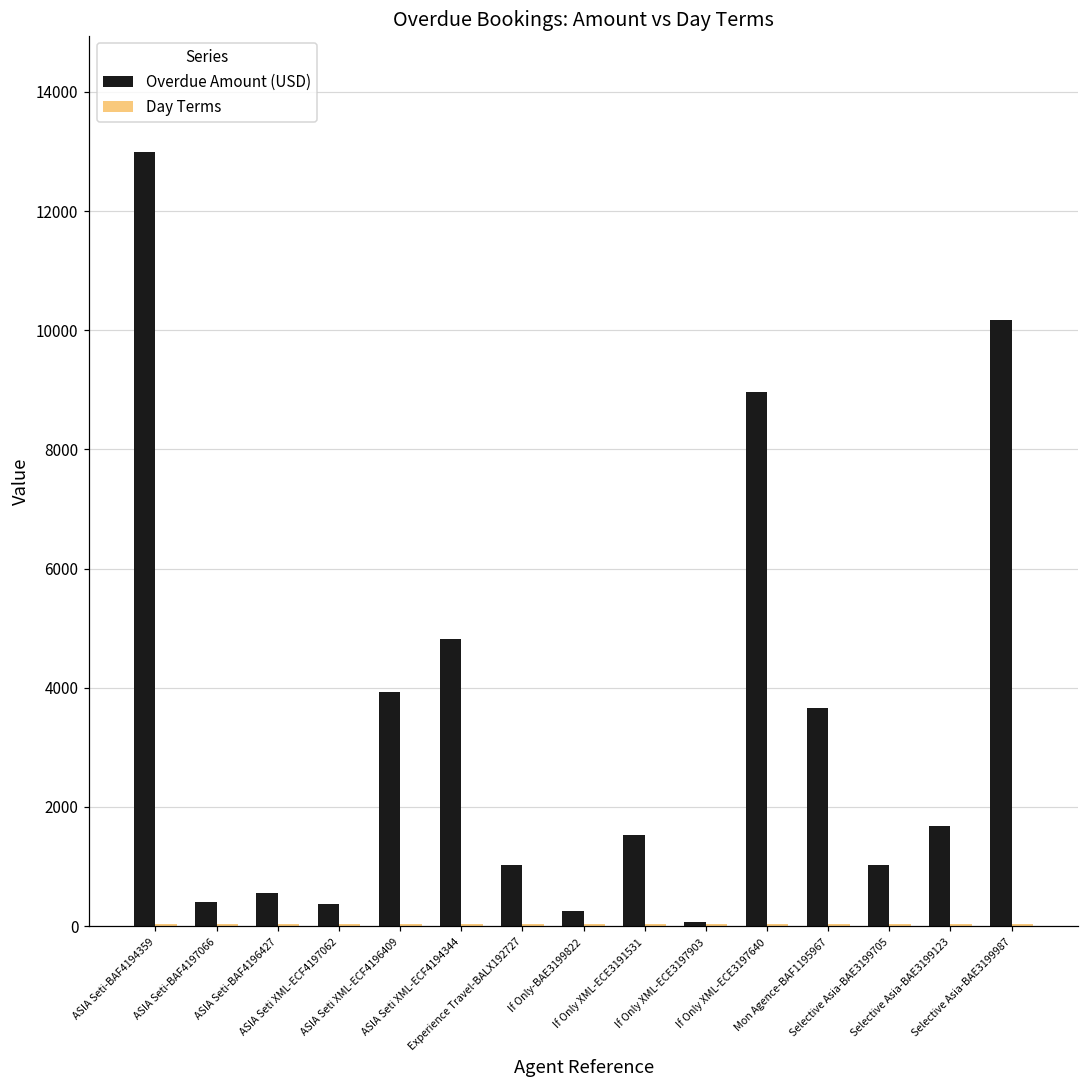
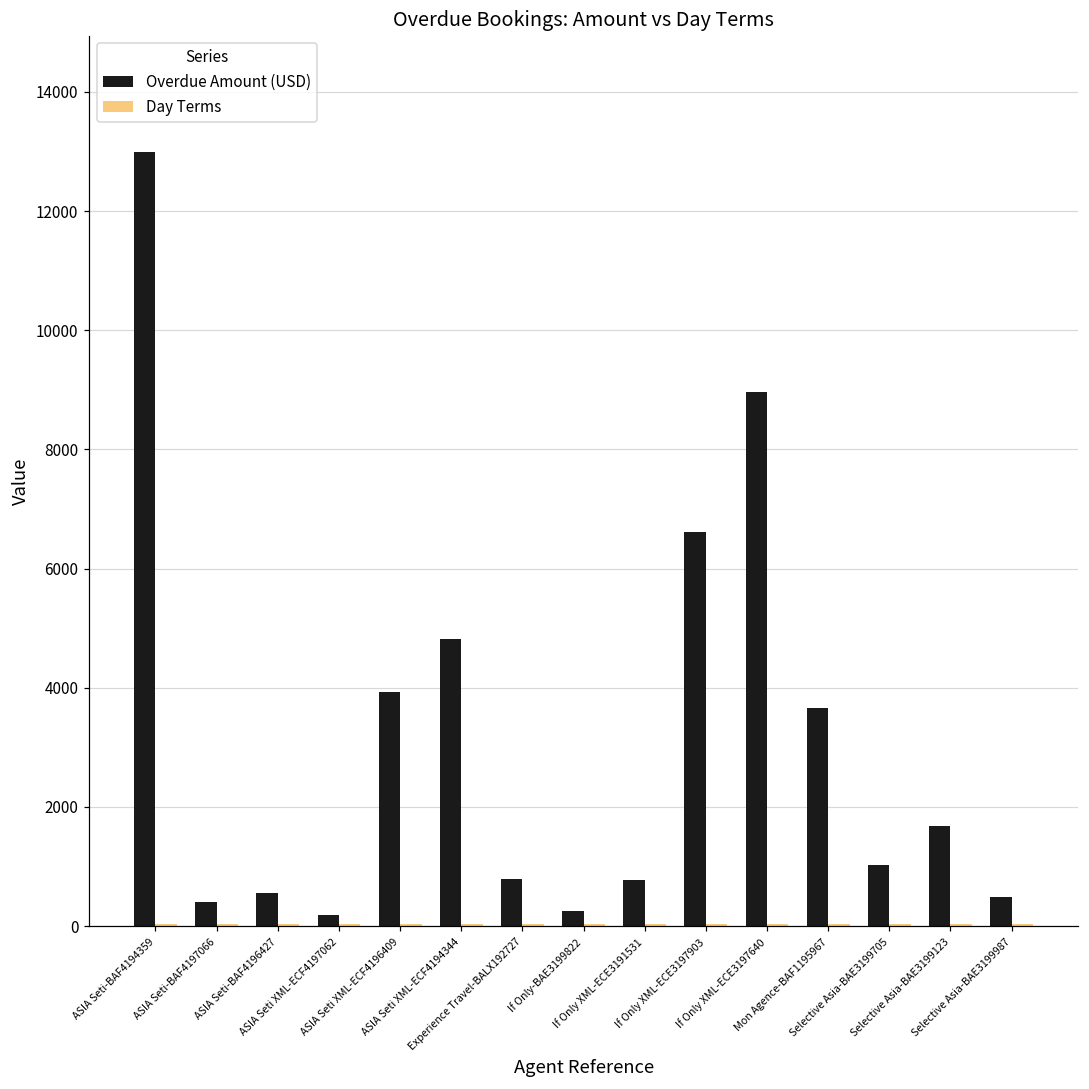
Overdue Amount (USD), ASIA Seti XML-ECF4197062: 400 -> 200
Overdue Amount (USD), Experience Travel-BALX192727: 1000 -> 800
Overdue Amount (USD), If Only XML-ECE3191531: 1500 -> 800
Overdue Amount (USD), If Only XML-ECE3197903: 100 -> 6600
Overdue Amount (USD), Selective Asia-BAE3199987: 10200 -> 500
